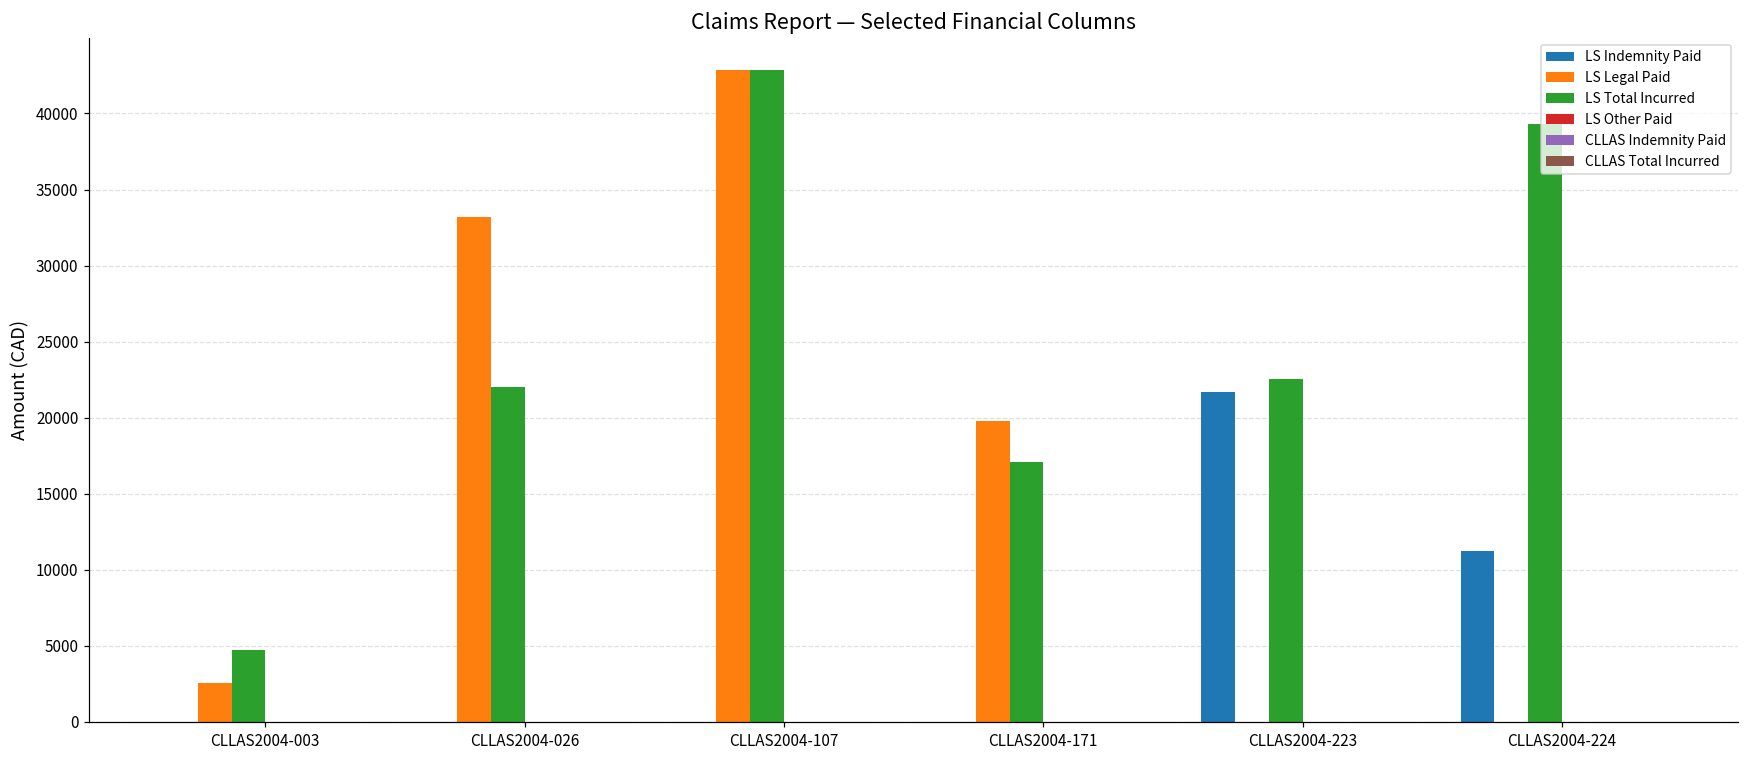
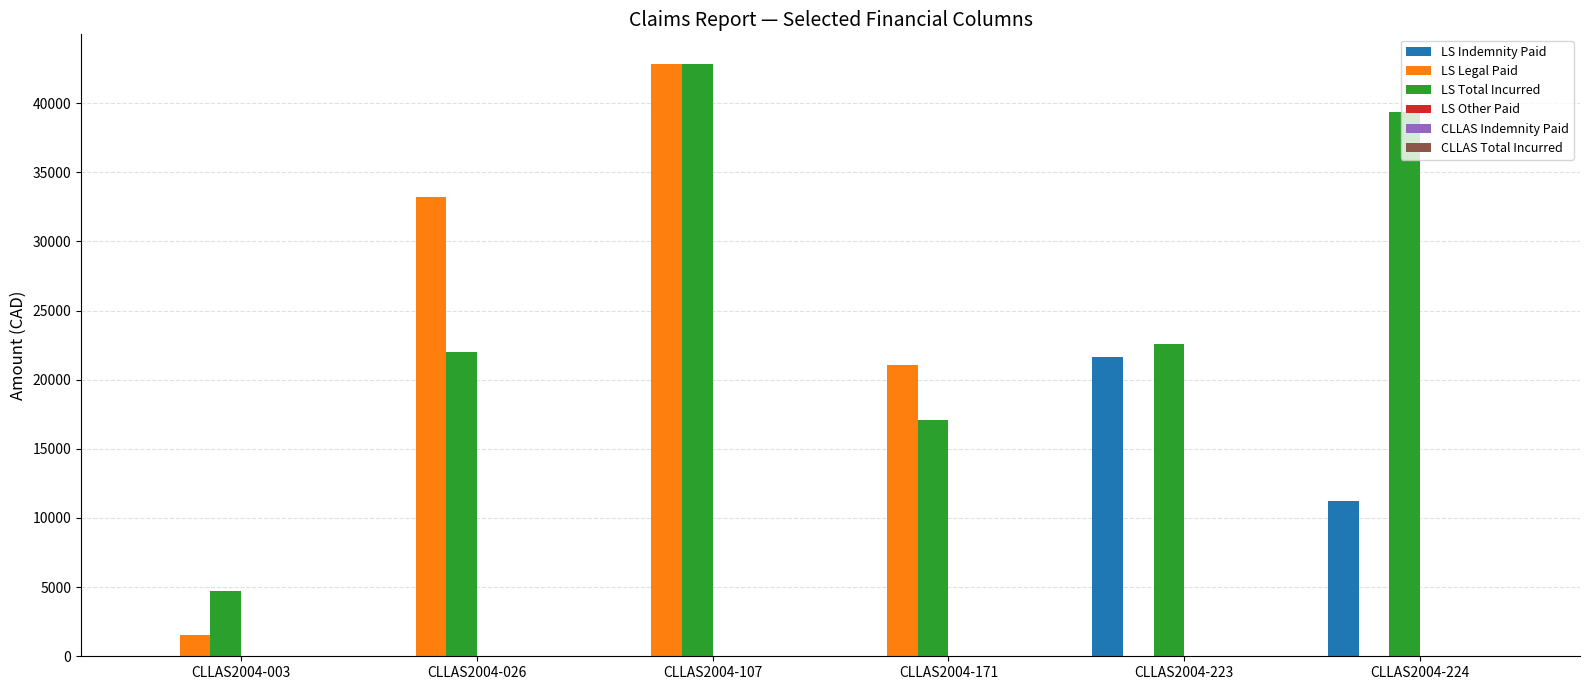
LS Legal Paid, CLLAS2004-003: 2500 -> 1500
LS Legal Paid, CLLAS2004-171: 19800 -> 21100
